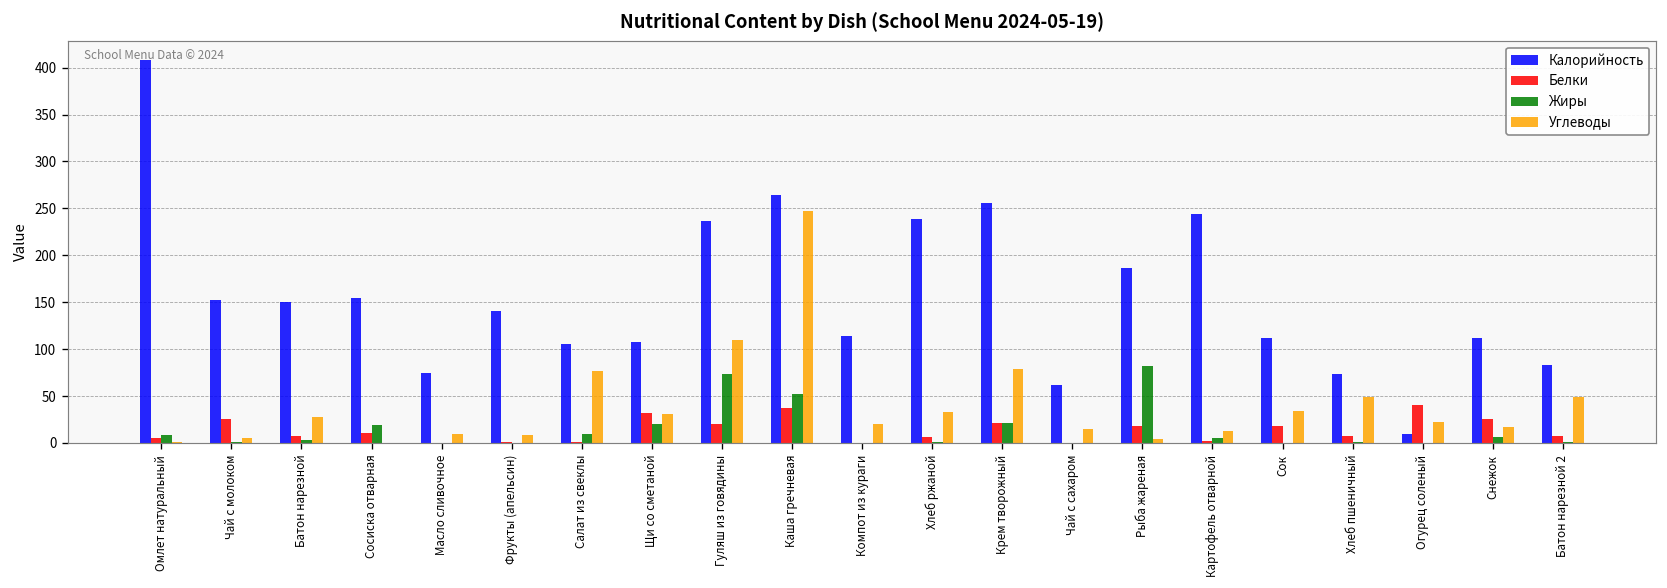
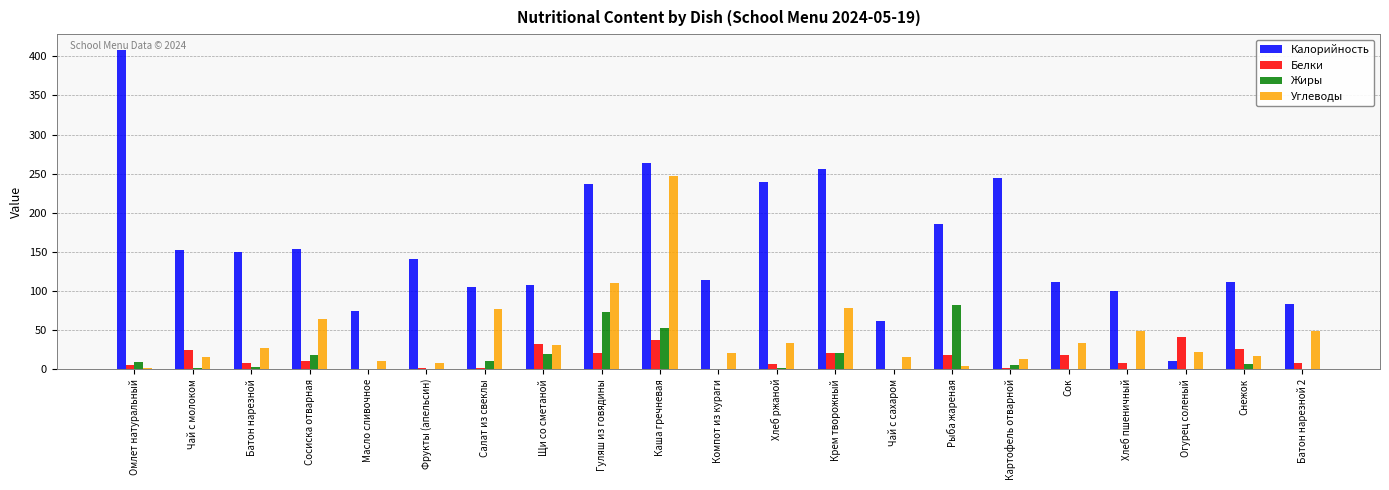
Углеводы, Чай с молоком: 10 -> 20
Углеводы, Сосиска отварная: 0 -> 60
Калорийность, Хлеб пшеничный: 70 -> 100
